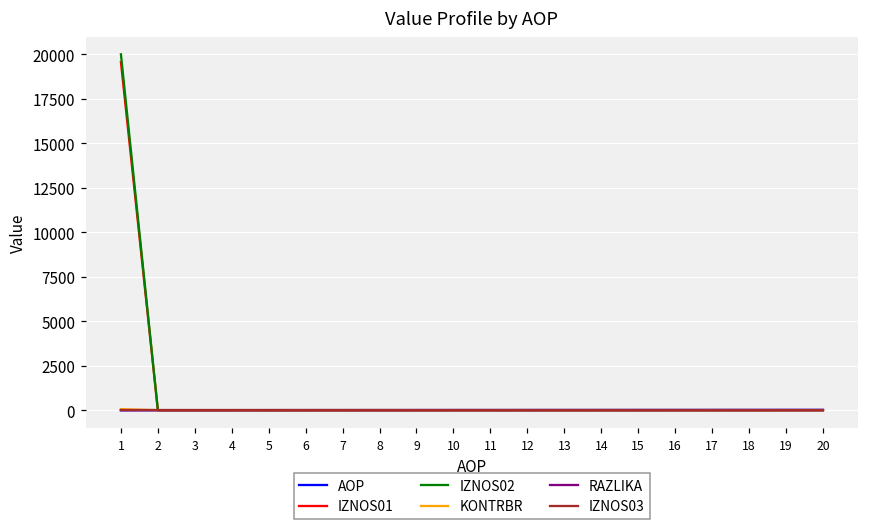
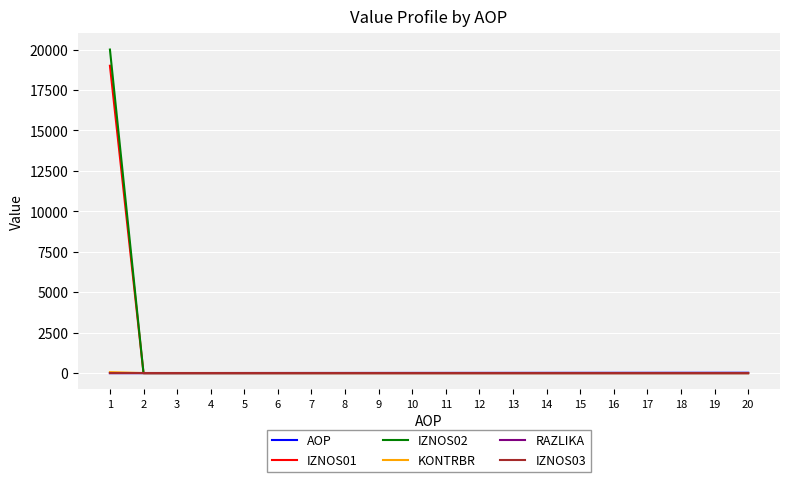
IZNOS01, 1: 19600 -> 19000
